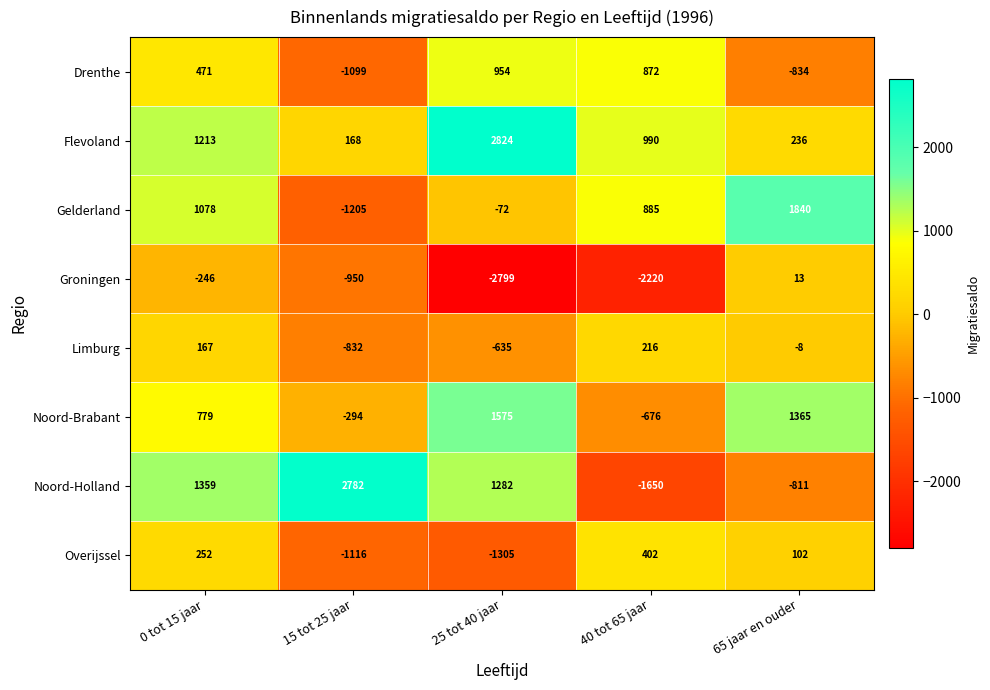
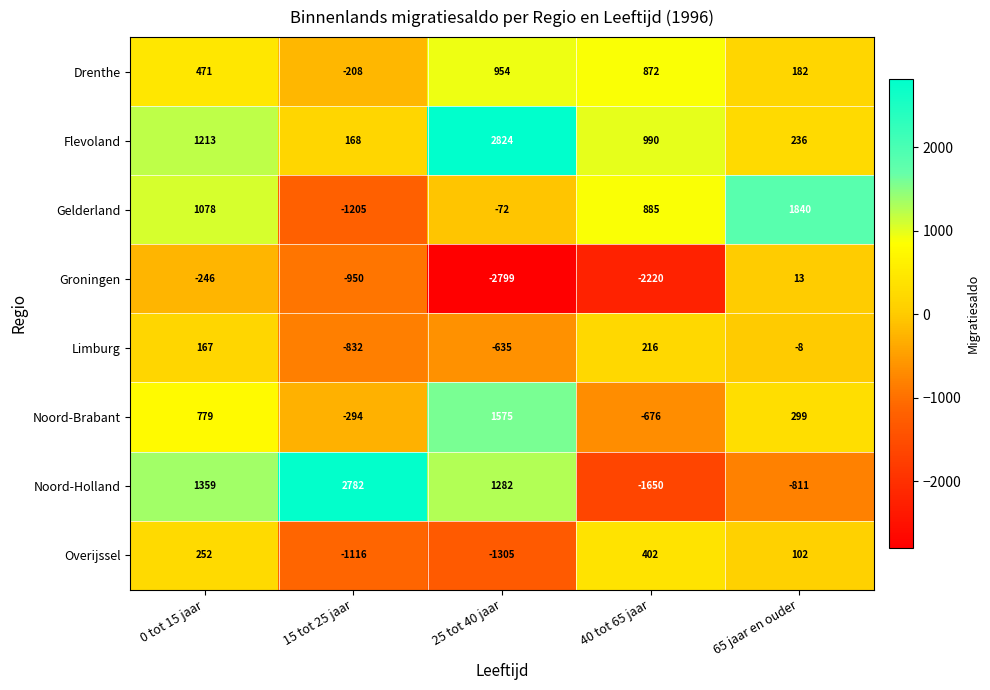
Drenthe, 15 tot 25 jaar: -1099 -> -208
Drenthe, 65 jaar en ouder: -834 -> 182
Noord-Brabant, 65 jaar en ouder: 1365 -> 299
